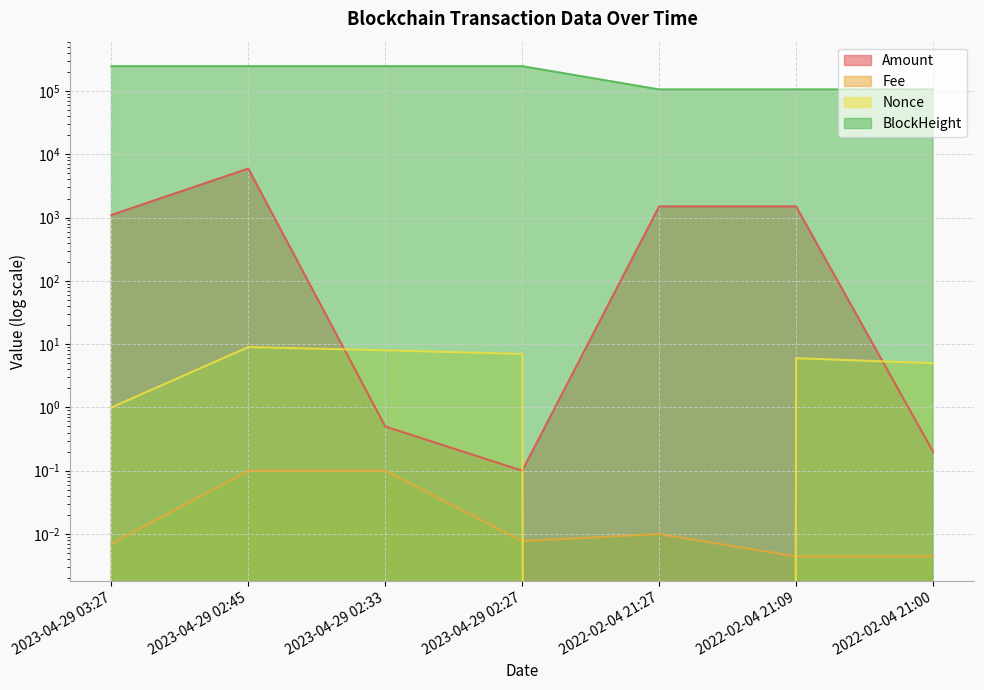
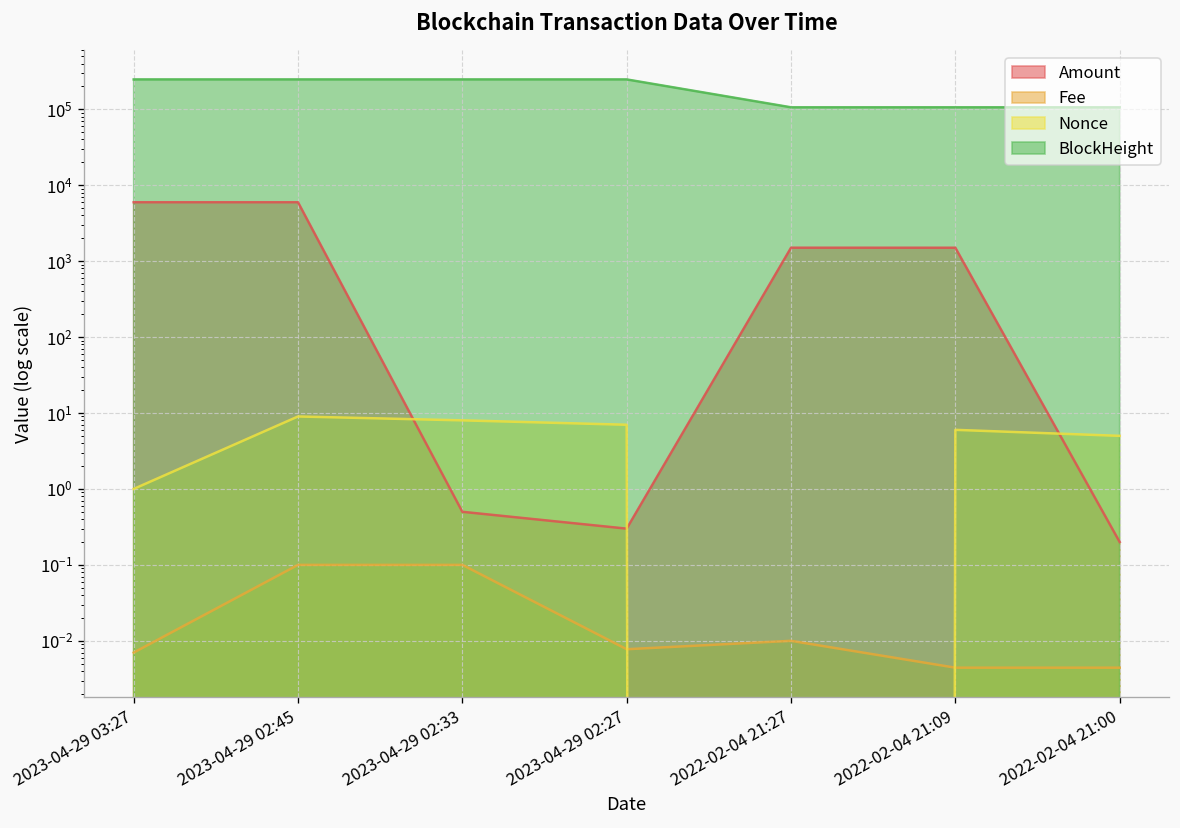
Amount, 2023-04-29 03:27: 1100 -> 6000
Amount, 2023-04-29 02:27: 0.1 -> 0.3
